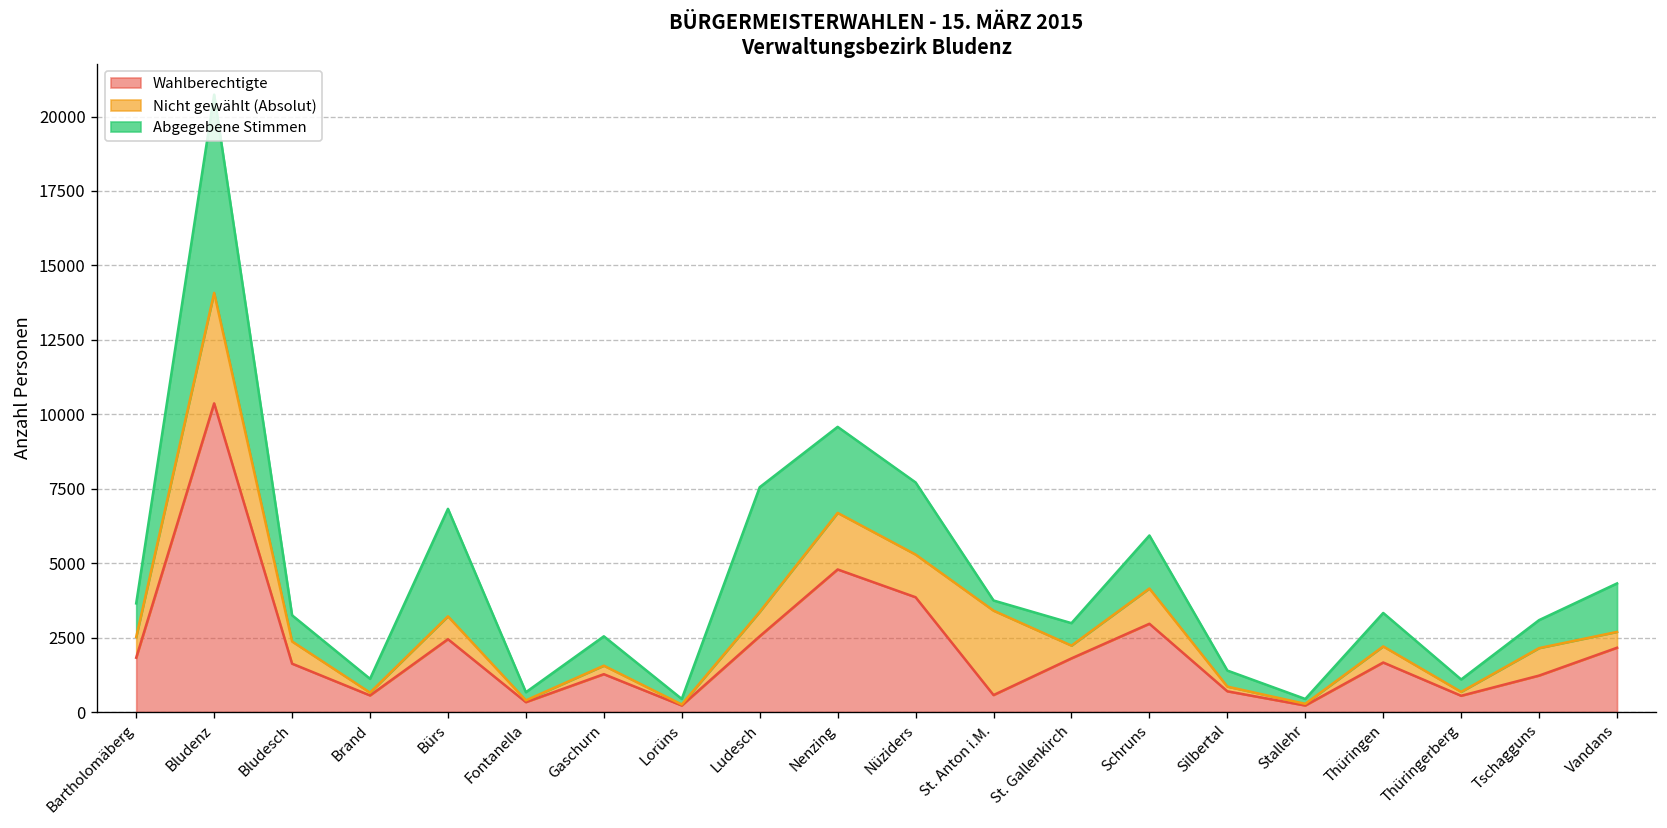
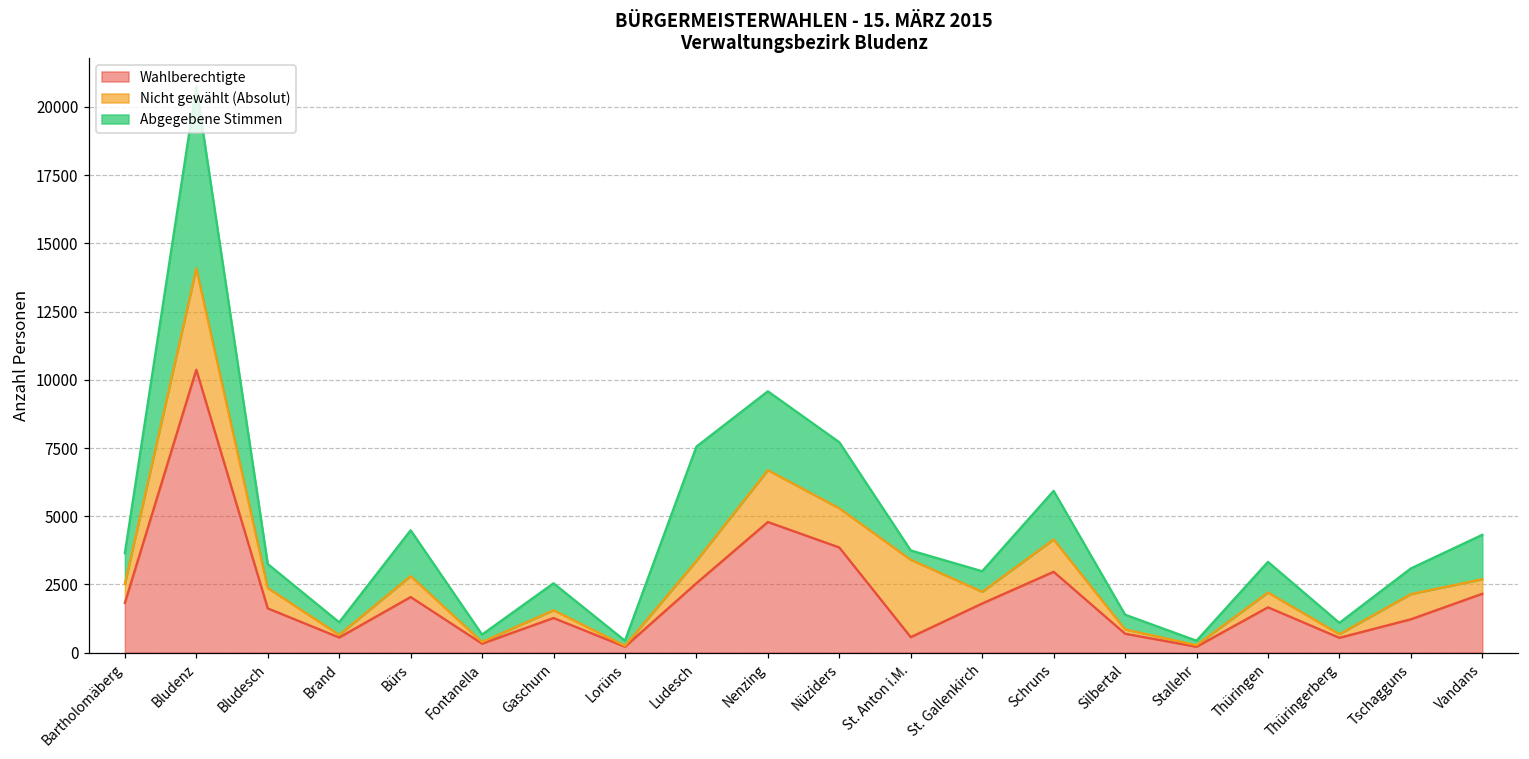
Wahlberechtigte, Bürs: 2400 -> 2000
Abgegebene Stimmen, Bürs: 3600 -> 1700
